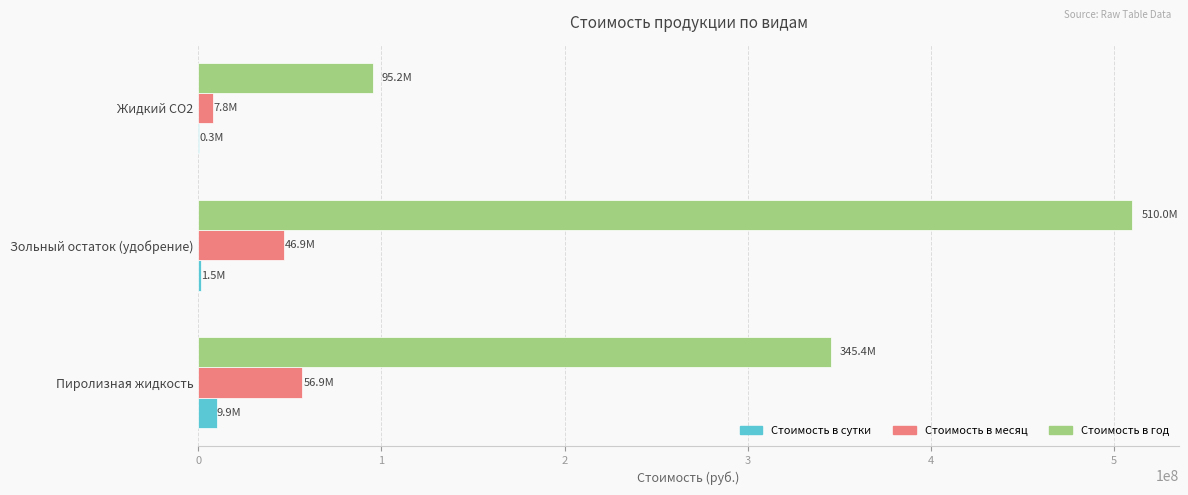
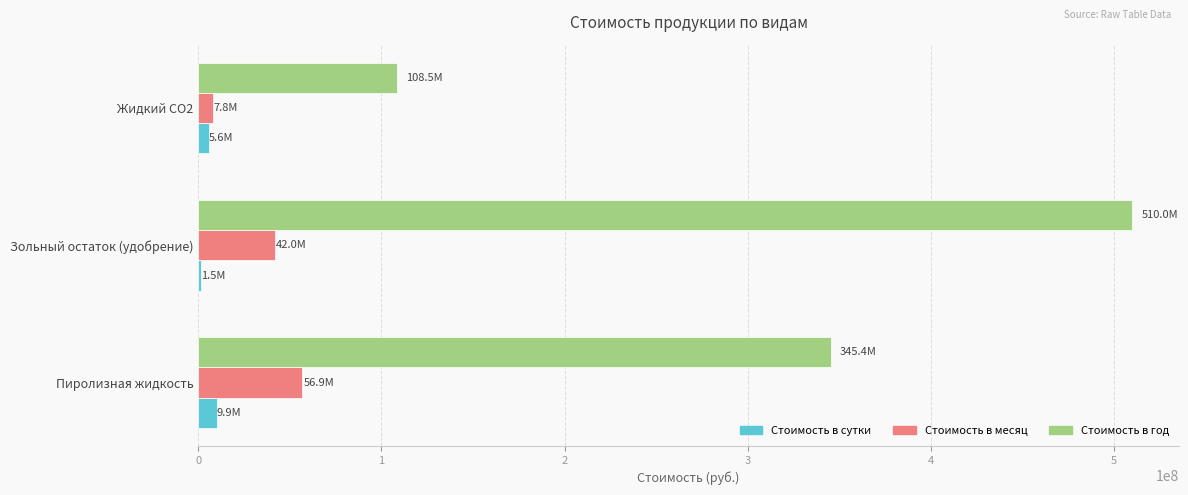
Стоимость в год, Жидкий СО2: 95.2M -> 108.5M
Стоимость в сутки, Жидкий СО2: 0.3M -> 5.6M
Стоимость в месяц, Зольный остаток (удобрение): 46.9M -> 42.0M
